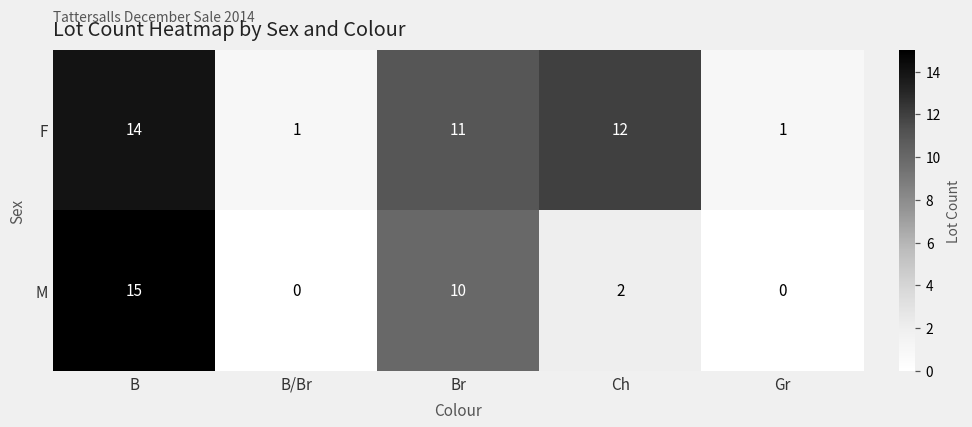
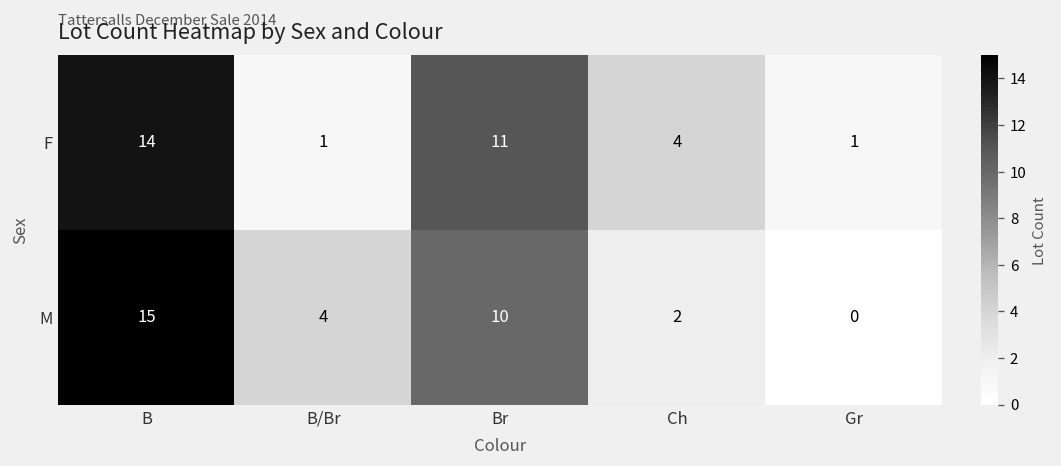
F, Ch: 12 -> 4
M, B/Br: 0 -> 4
